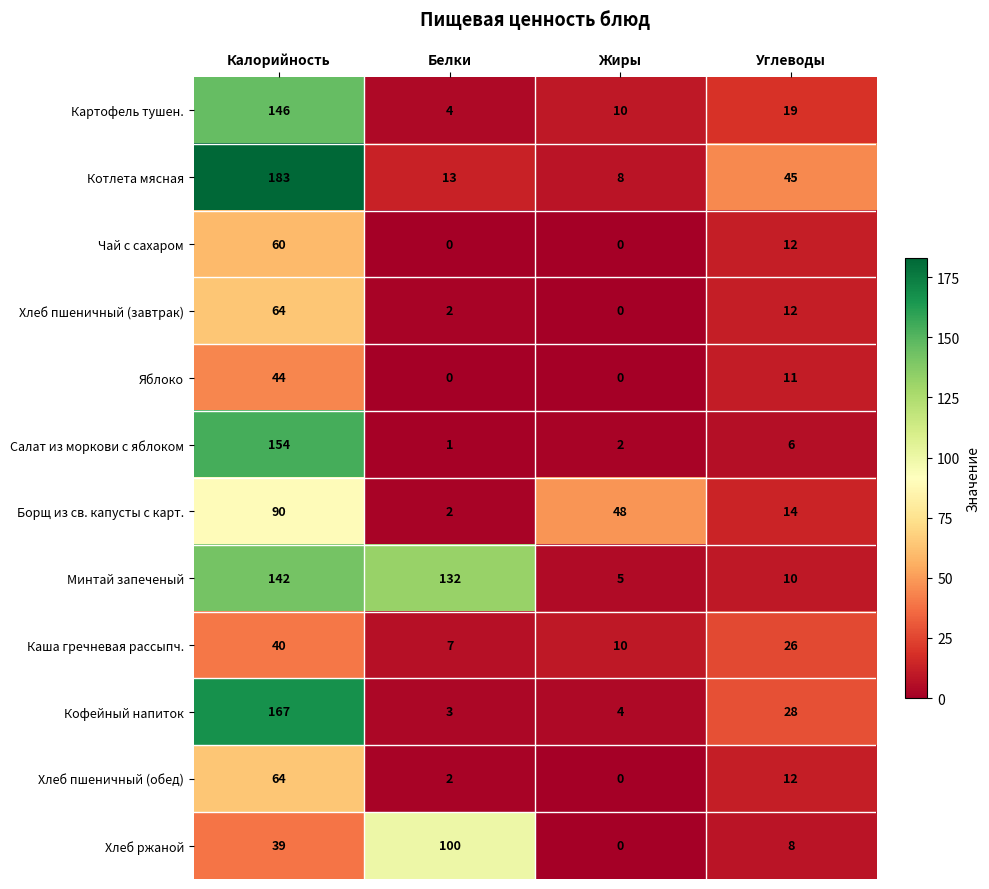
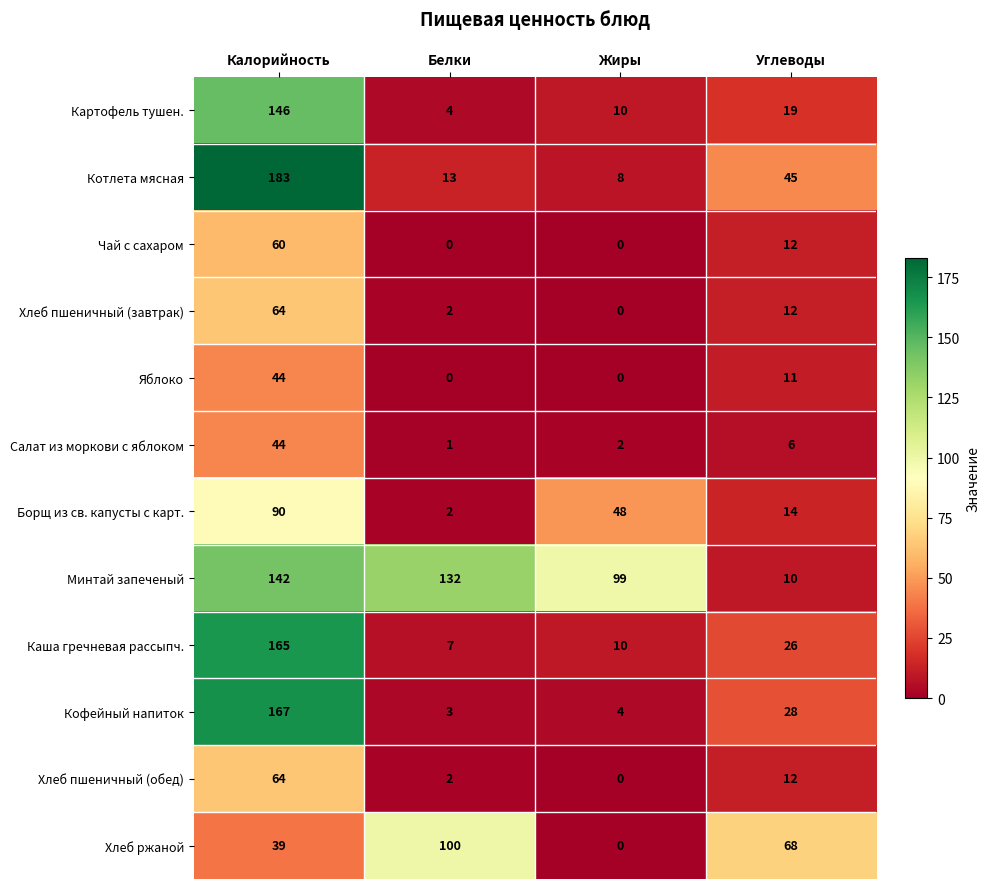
Салат из моркови с яблоком, Калорийность: 154 -> 44
Минтай запеченый, Жиры: 5 -> 99
Каша гречневая рассыпч., Калорийность: 40 -> 165
Хлеб ржаной, Углеводы: 8 -> 68
